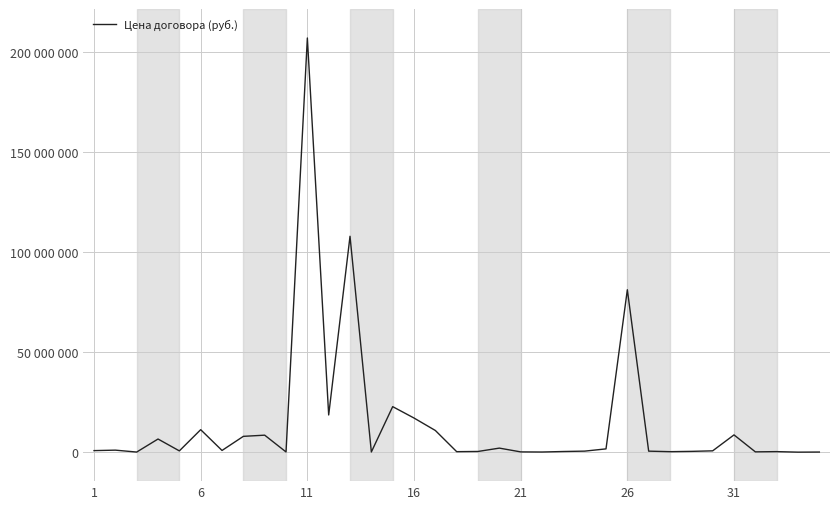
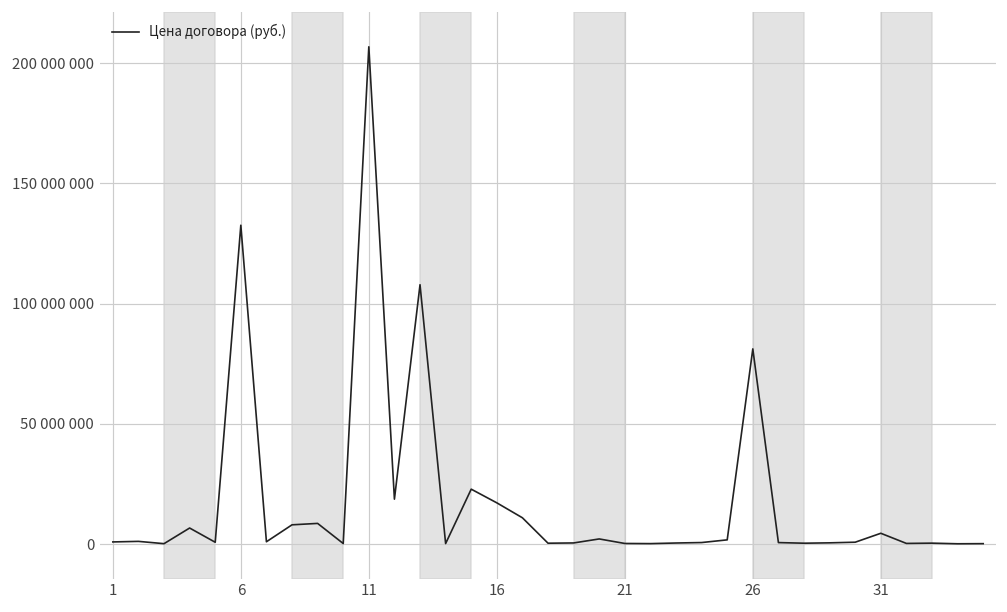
6: 11000000 -> 133000000
31: 9000000 -> 5000000
